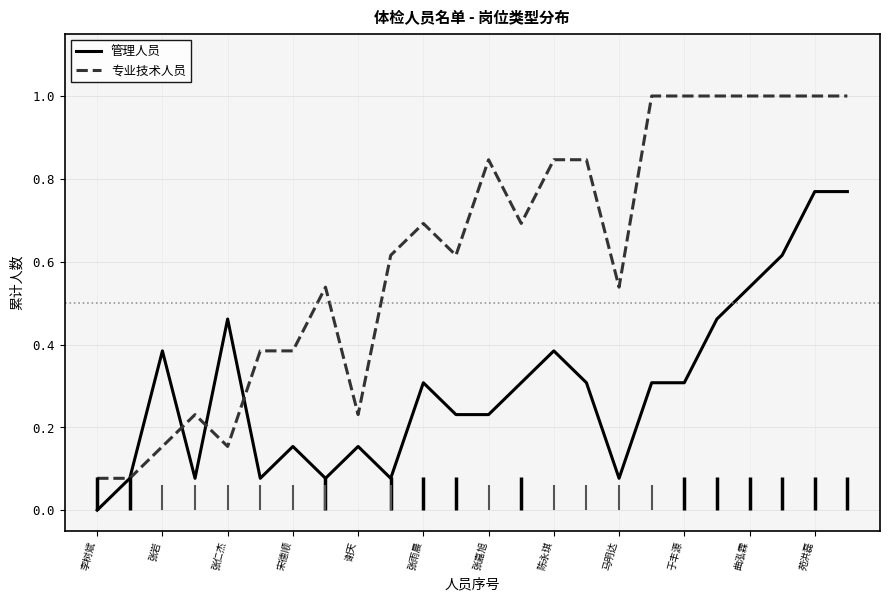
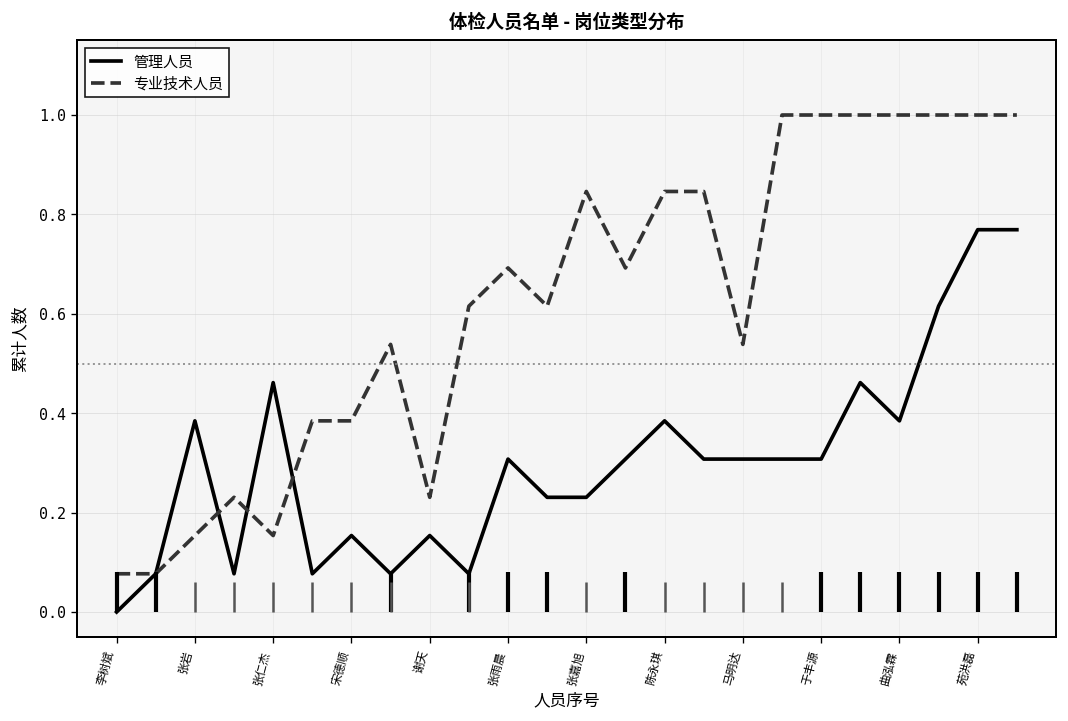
管理人员, 马明达: 0.08 -> 0.31
管理人员, 曲泓霖: 0.54 -> 0.38
